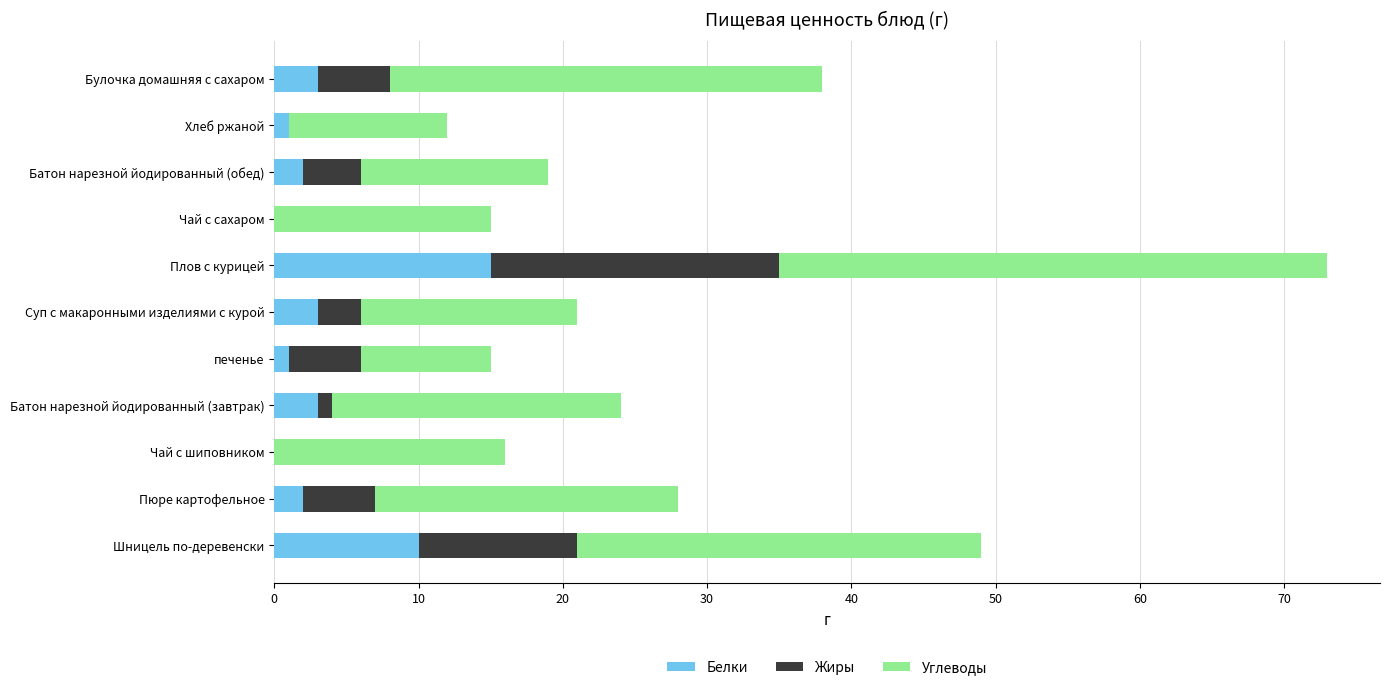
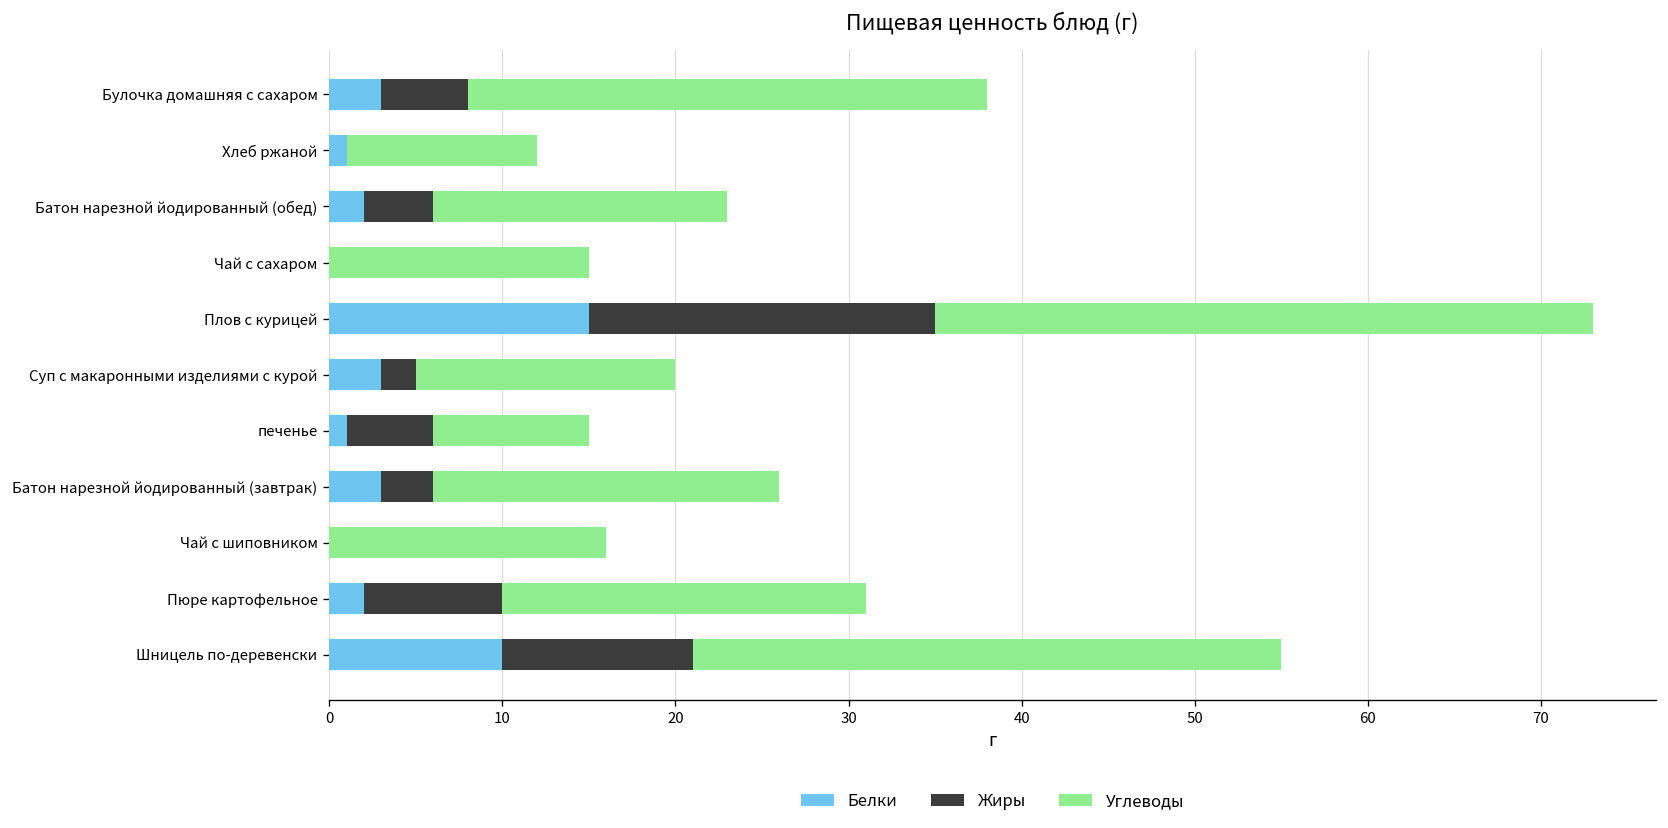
Углеводы, Батон нарезной йодированный (обед): 13 -> 17
Жиры, Суп с макаронными изделиями с курой: 3 -> 2
Жиры, Батон нарезной йодированный (завтрак): 1 -> 3
Жиры, Пюре картофельное: 5 -> 8
Углеводы, Шницель по-деревенски: 28 -> 34
